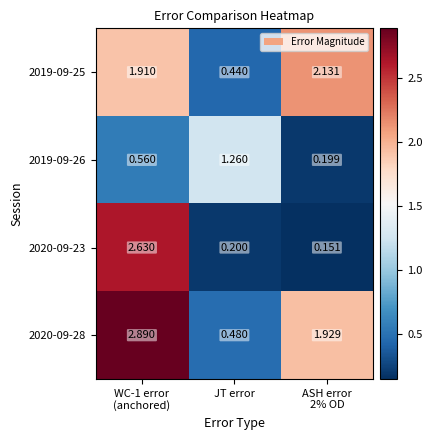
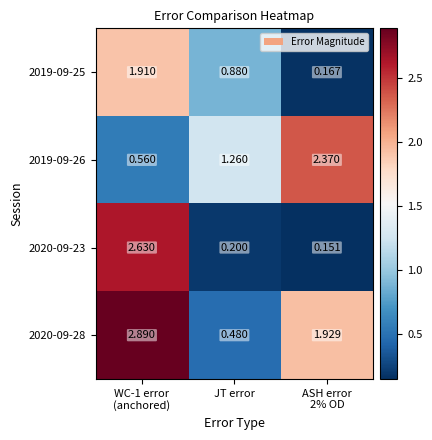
2019-09-25, JT error: 0.440 -> 0.880
2019-09-25, ASH error 2% OD: 2.131 -> 0.167
2019-09-26, ASH error 2% OD: 0.199 -> 2.370
